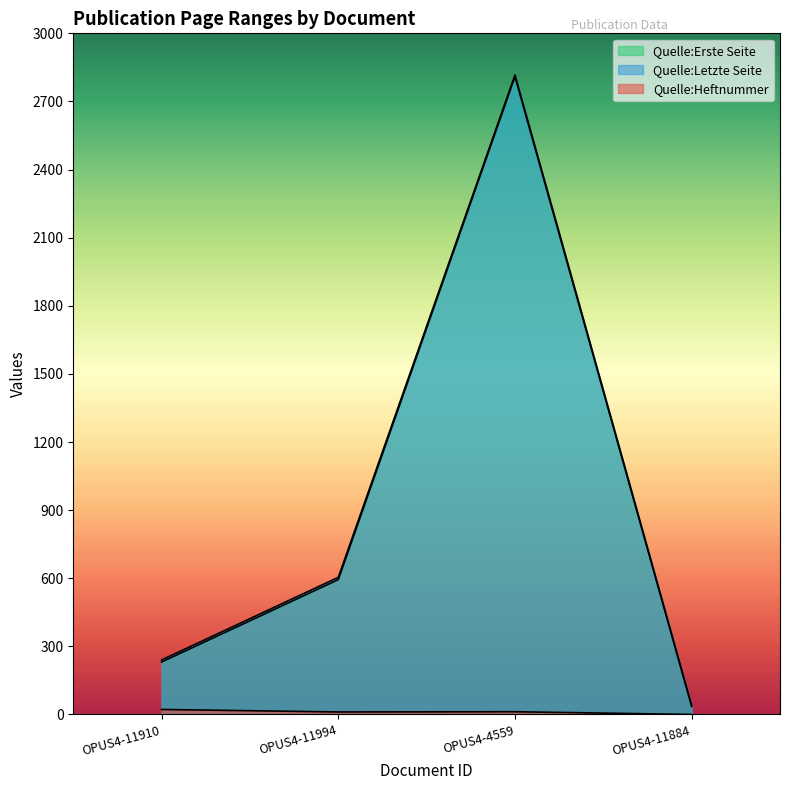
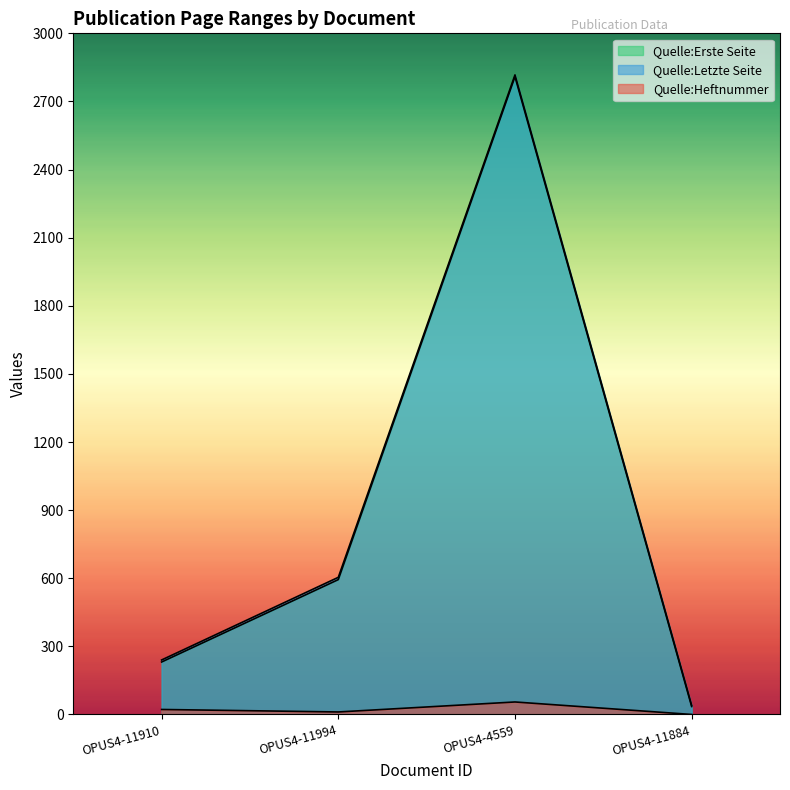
Quelle:Heftnummer, OPUS4-4559: 10 -> 60
